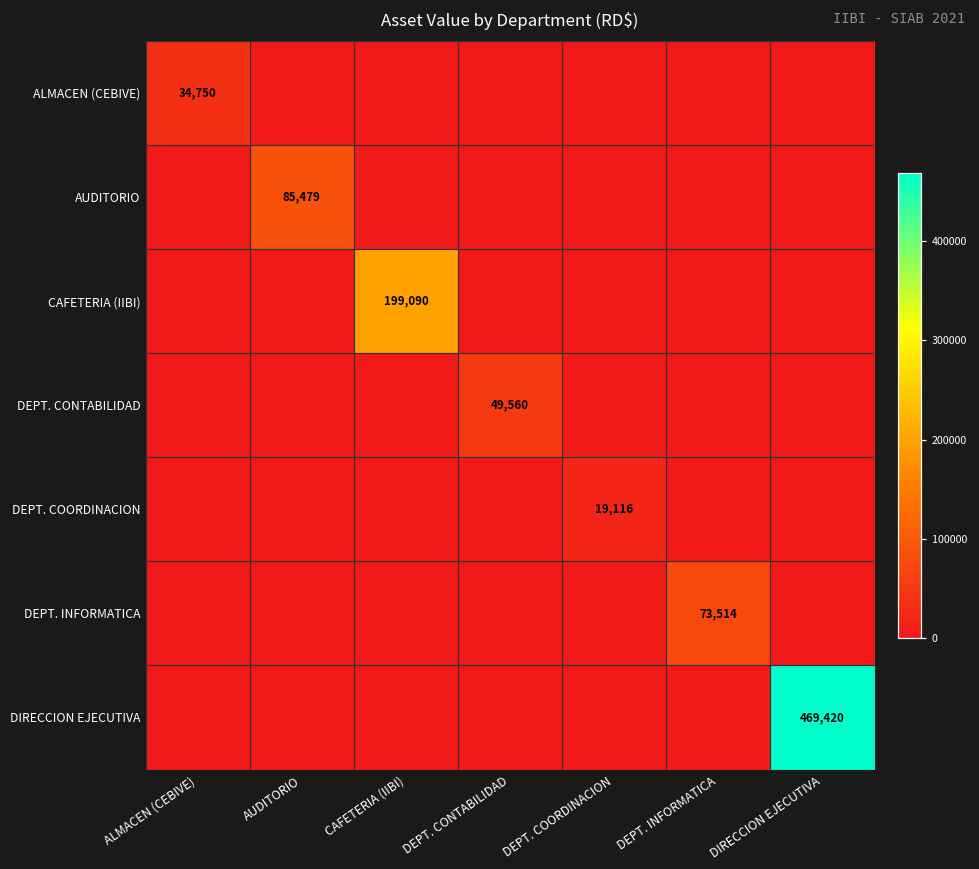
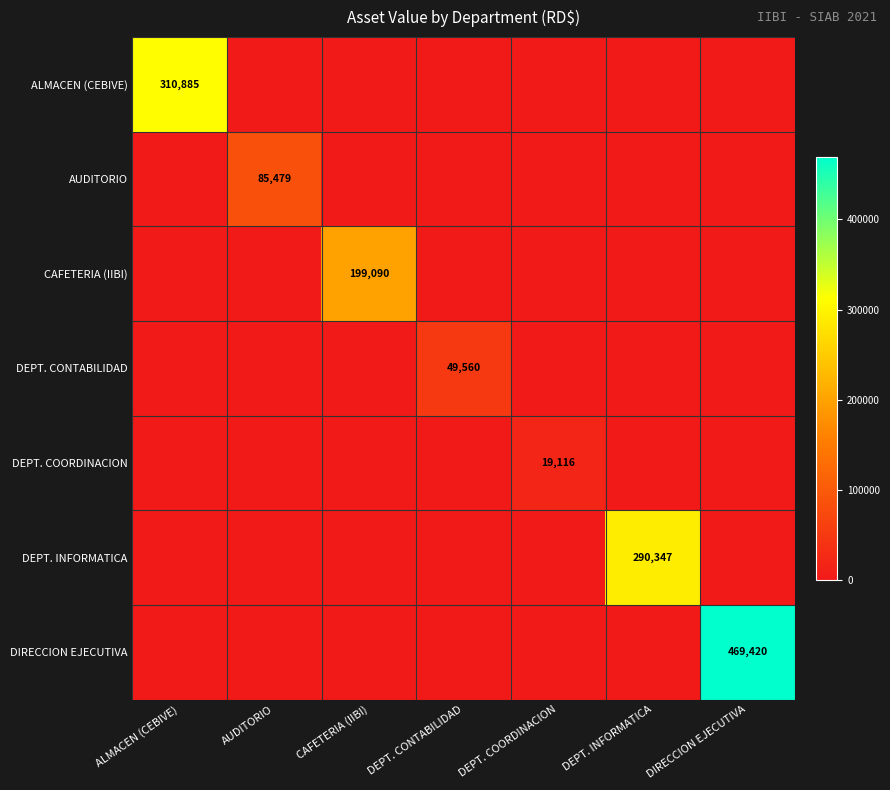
ALMACEN (CEBIVE), ALMACEN (CEBIVE): 34,750 -> 310,885
DEPT. INFORMATICA, DEPT. INFORMATICA: 73,514 -> 290,347
